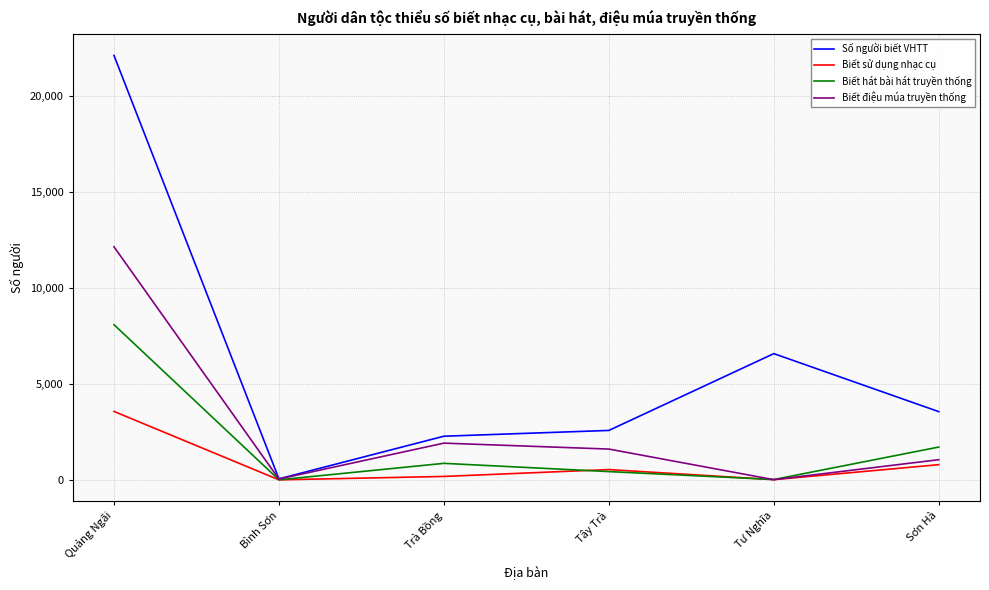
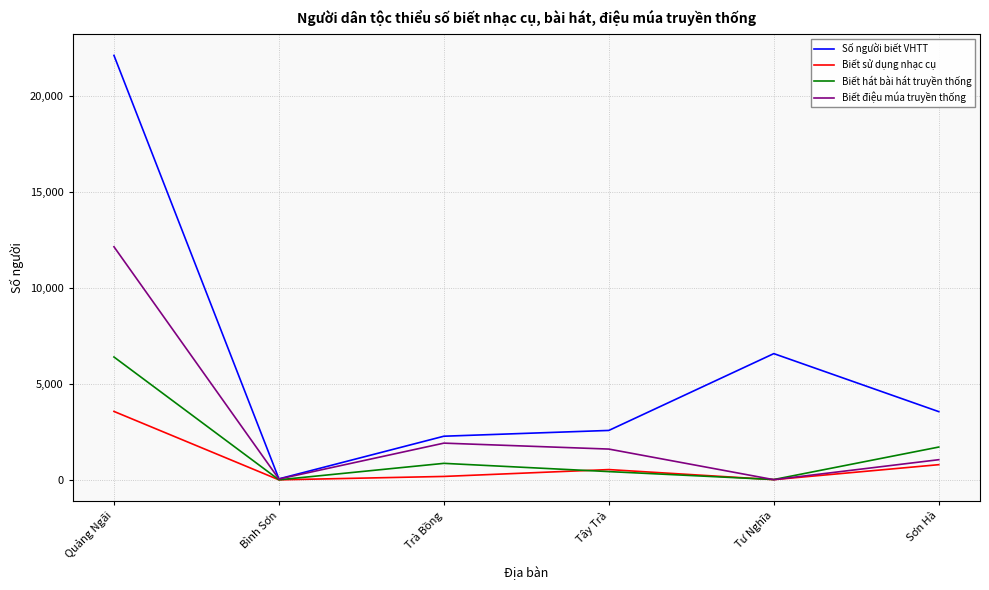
Biết hát bài hát truyền thống, Quảng Ngãi: 8,100 -> 6,400
